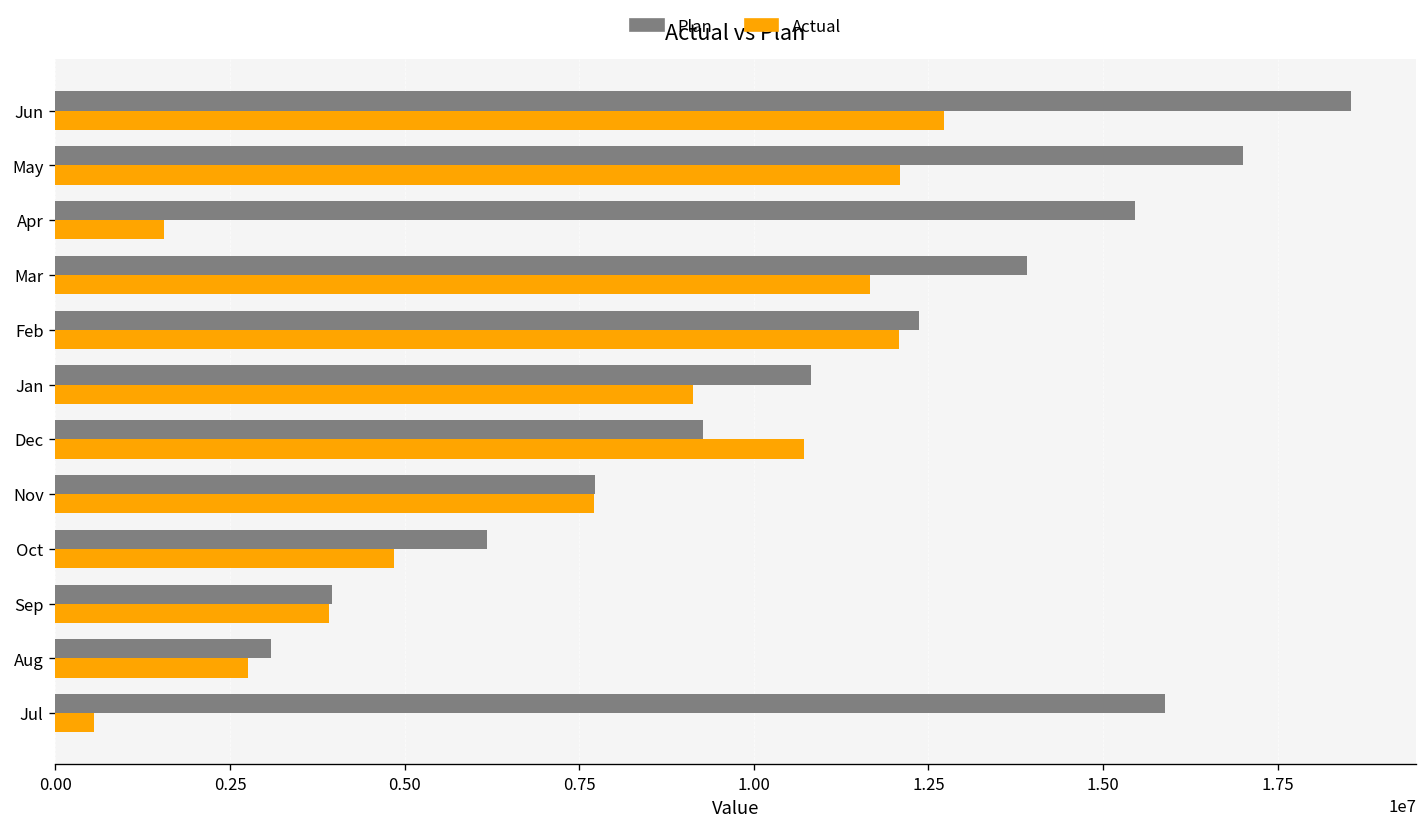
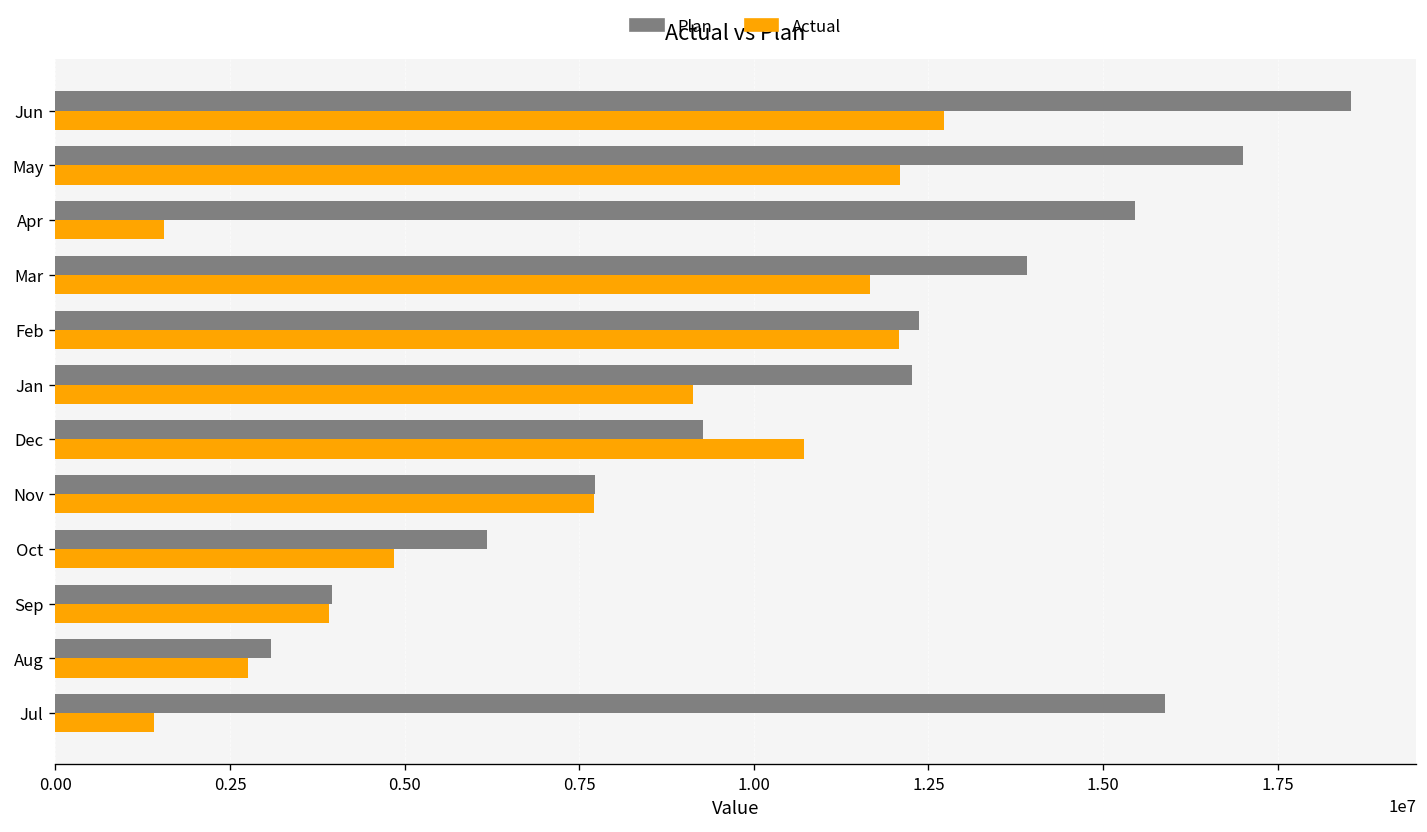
Plan, Jan: 10800000 -> 12300000
Actual, Jul: 600000 -> 1400000
